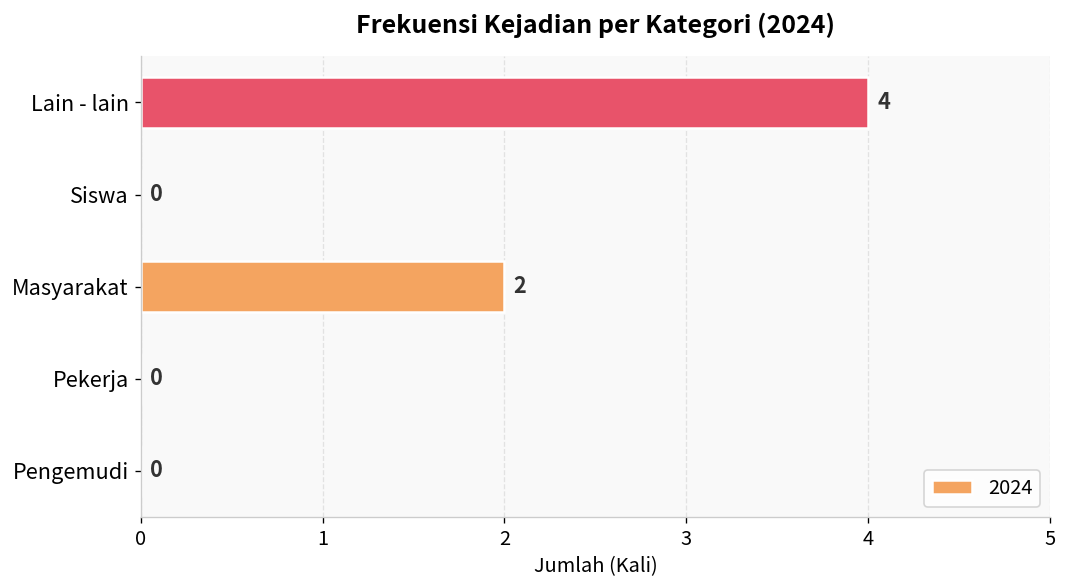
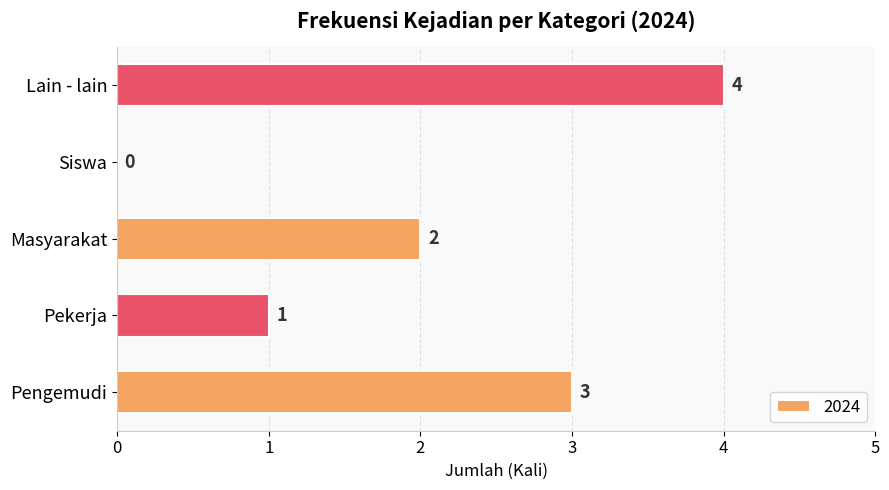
Pekerja: 0 -> 1
Pengemudi: 0 -> 3
